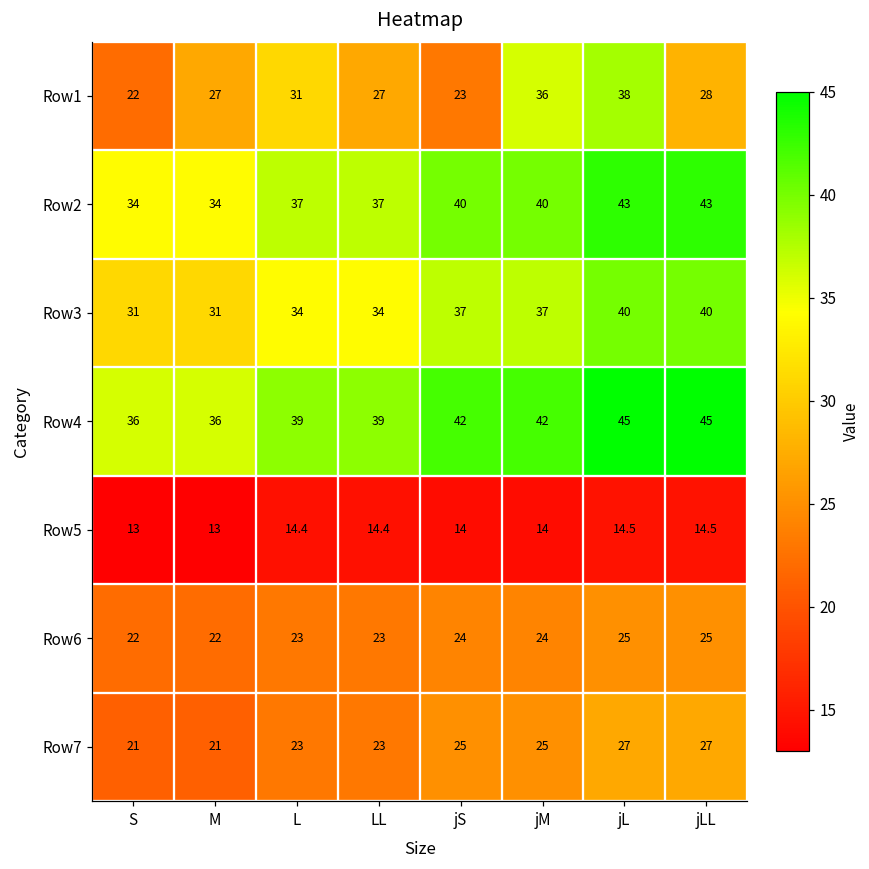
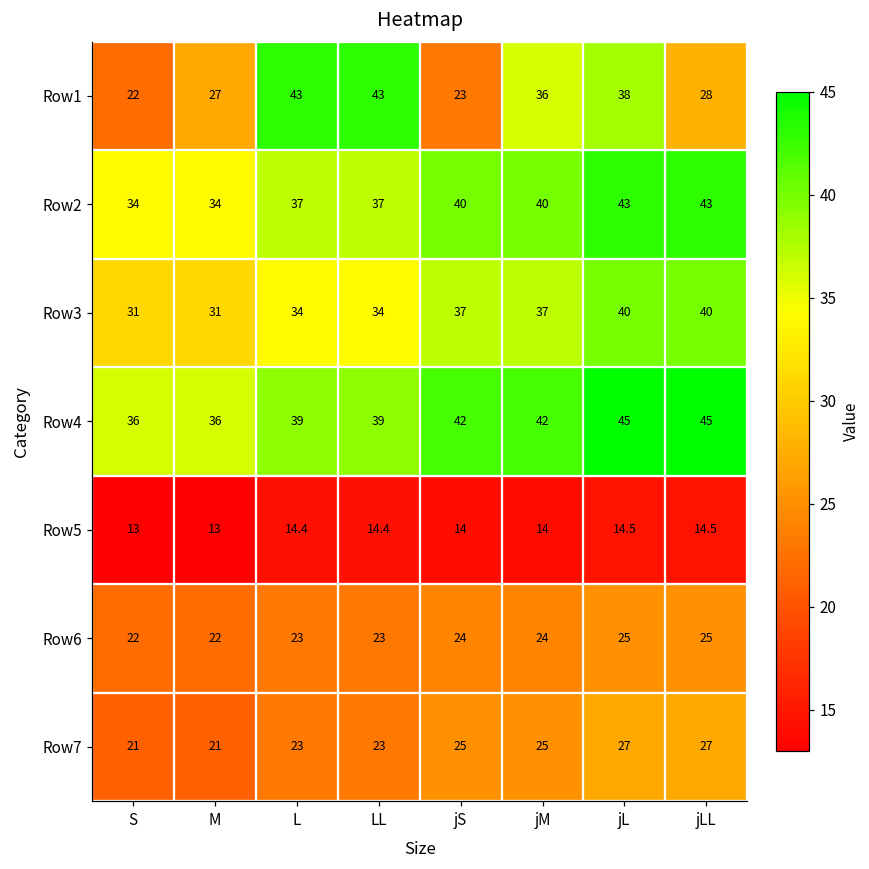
Row1, L: 31 -> 43
Row1, LL: 27 -> 43
